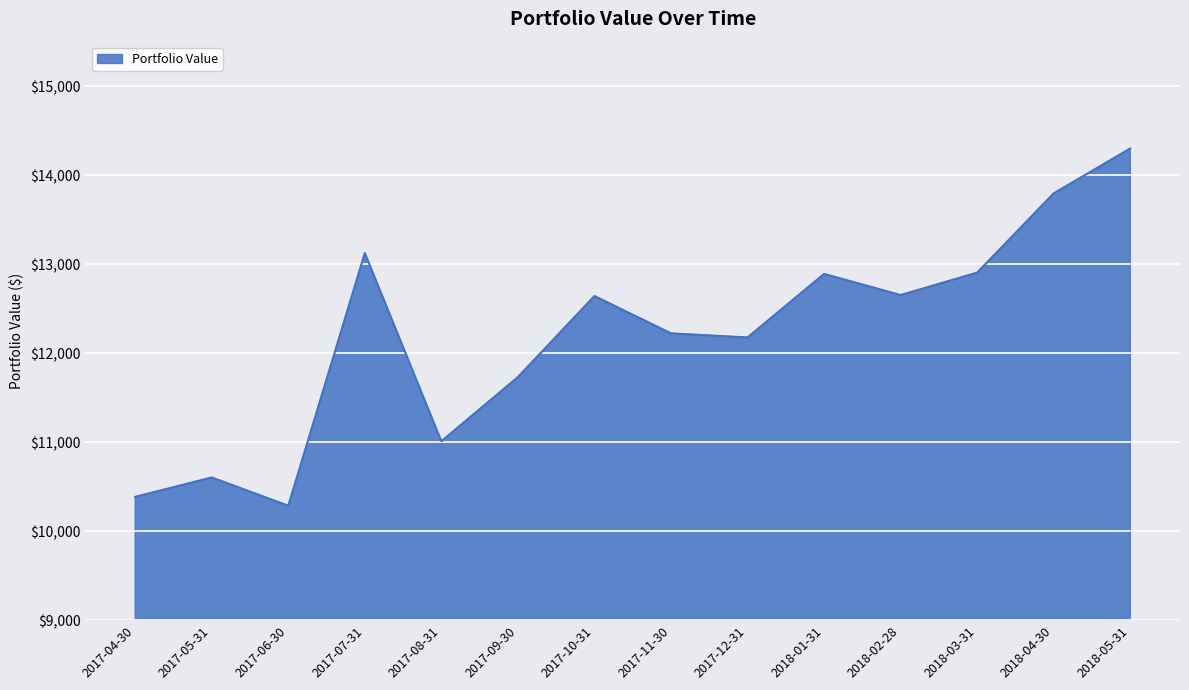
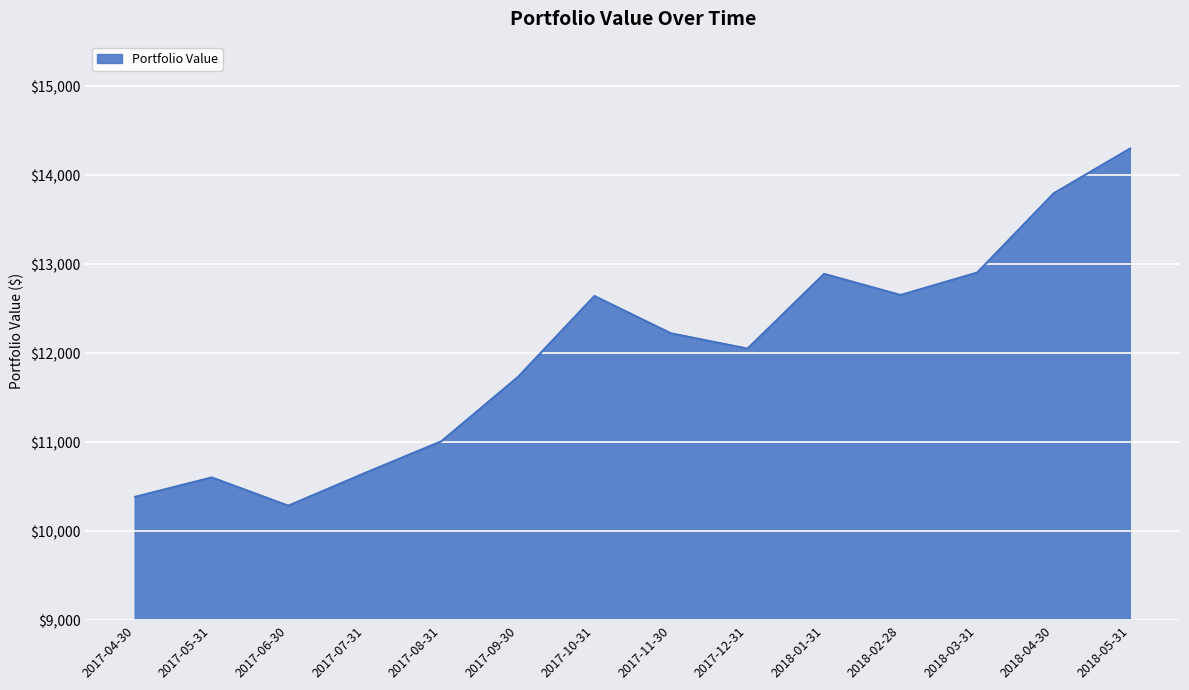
2017-07-31: $13,100 -> $10,700
2017-12-31: $12,200 -> $12,100
